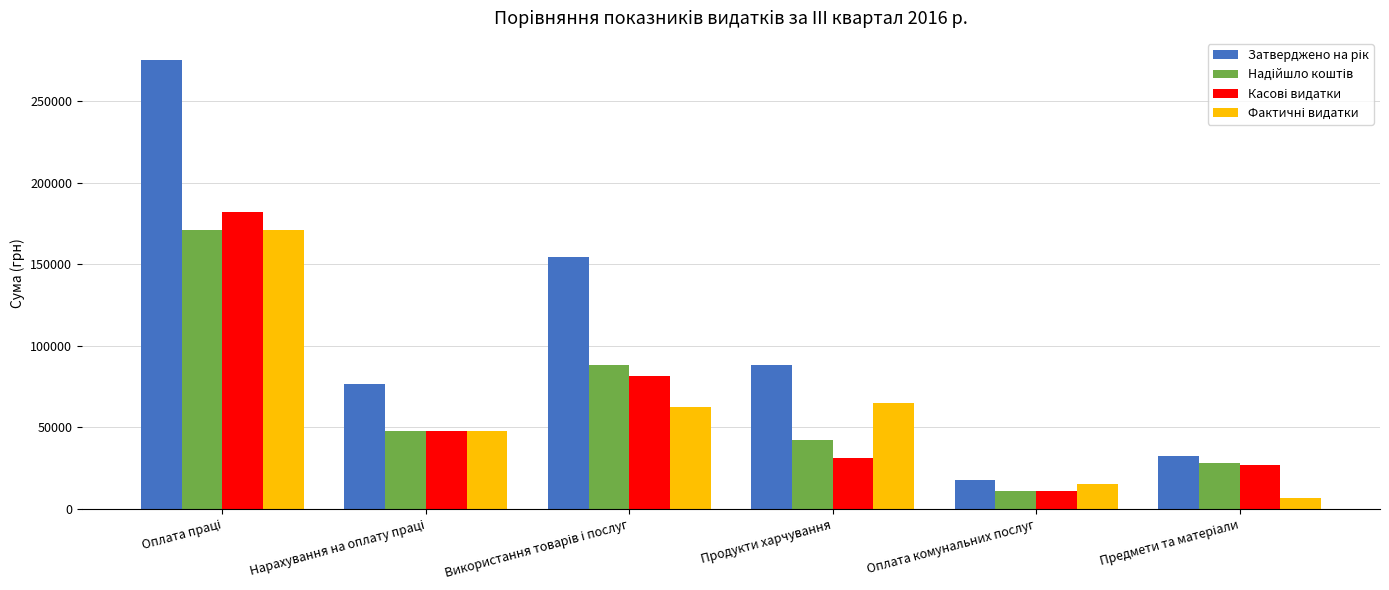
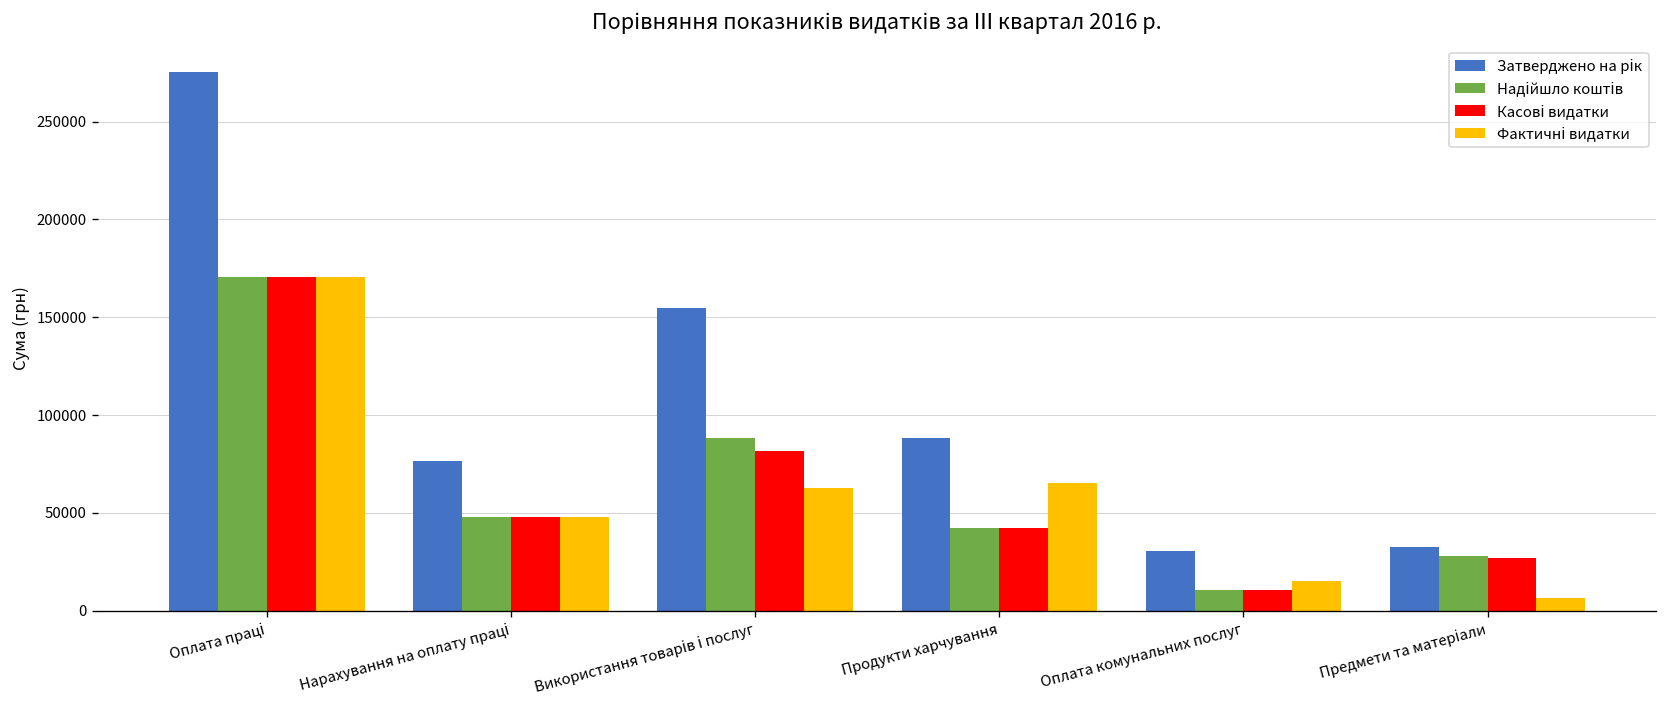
Касові видатки, Оплата праці: 182000 -> 171000
Касові видатки, Продукти харчування: 31000 -> 42000
Затверджено на рік, Оплата комунальних послуг: 18000 -> 30000
